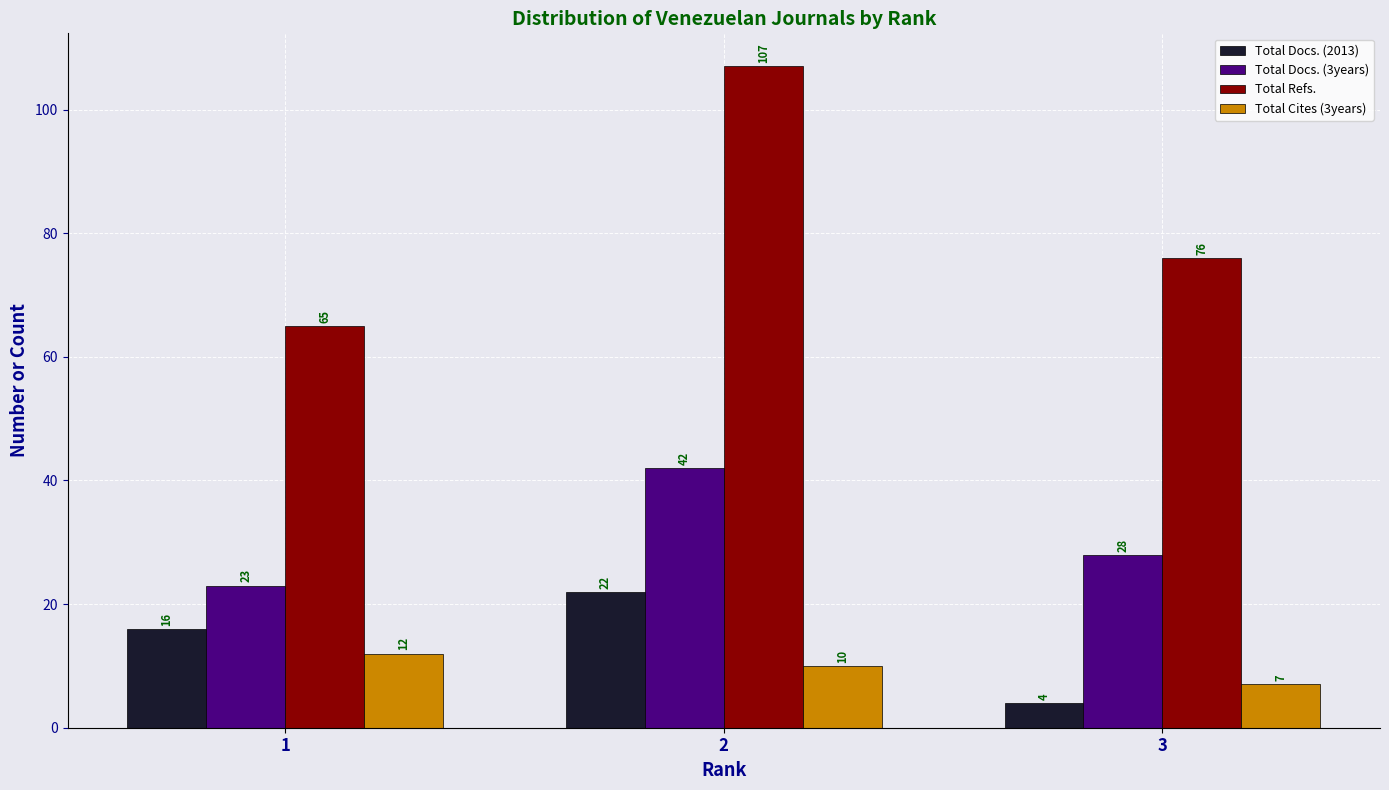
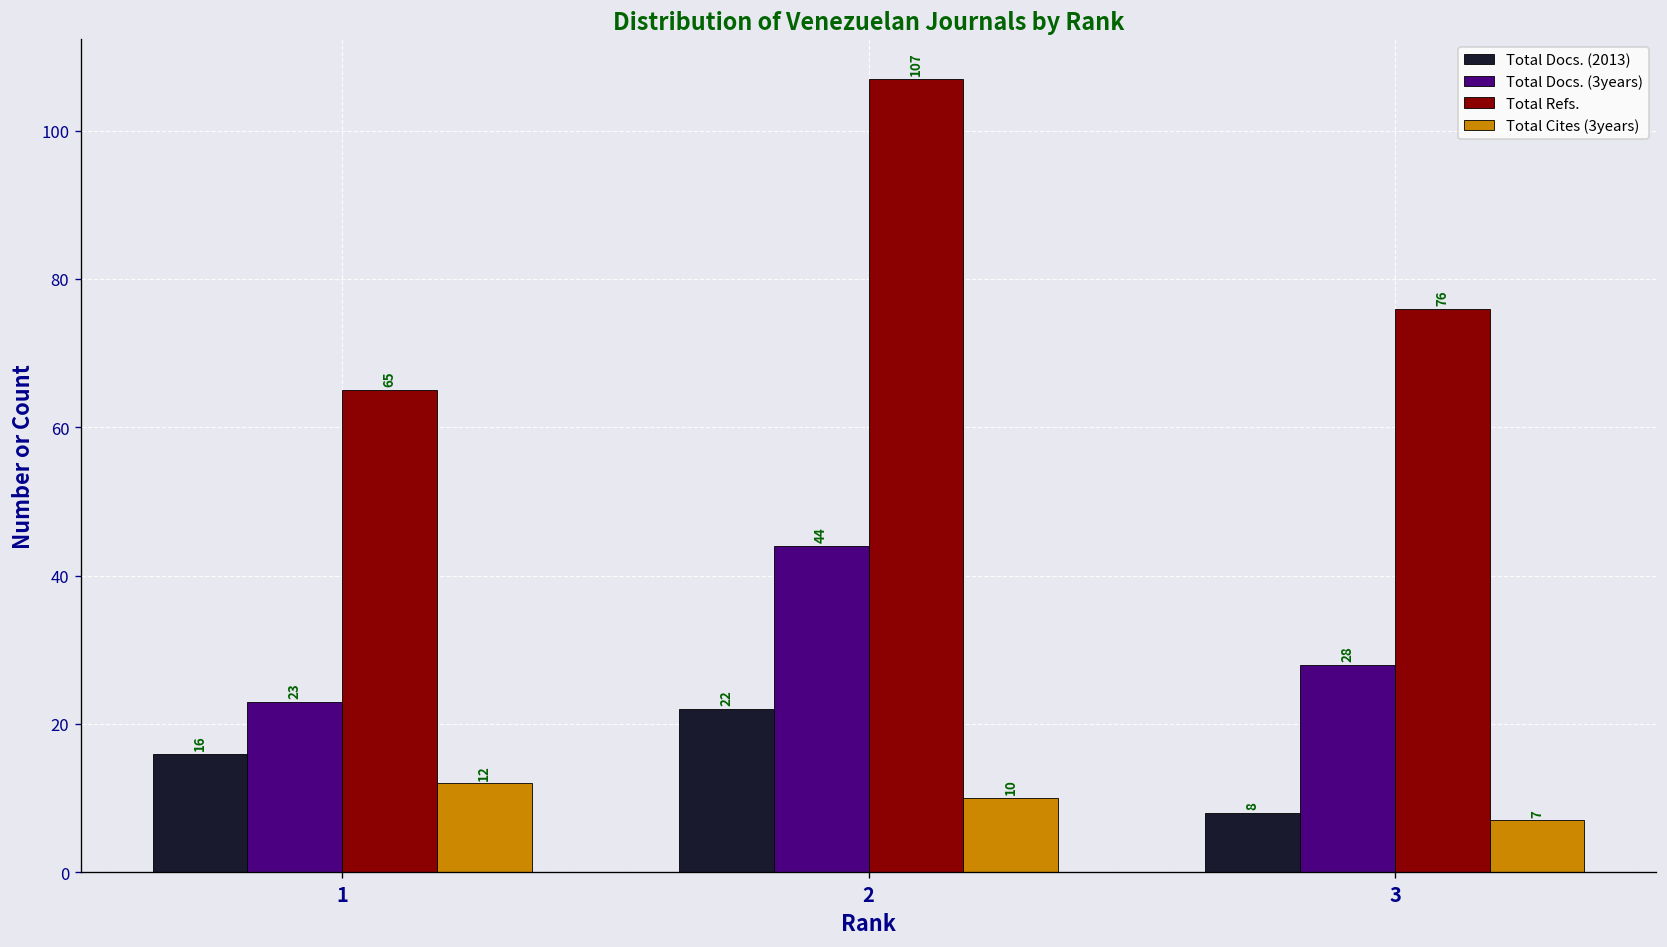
Total Docs. (3years), 2: 42 -> 44
Total Docs. (2013), 3: 4 -> 8
